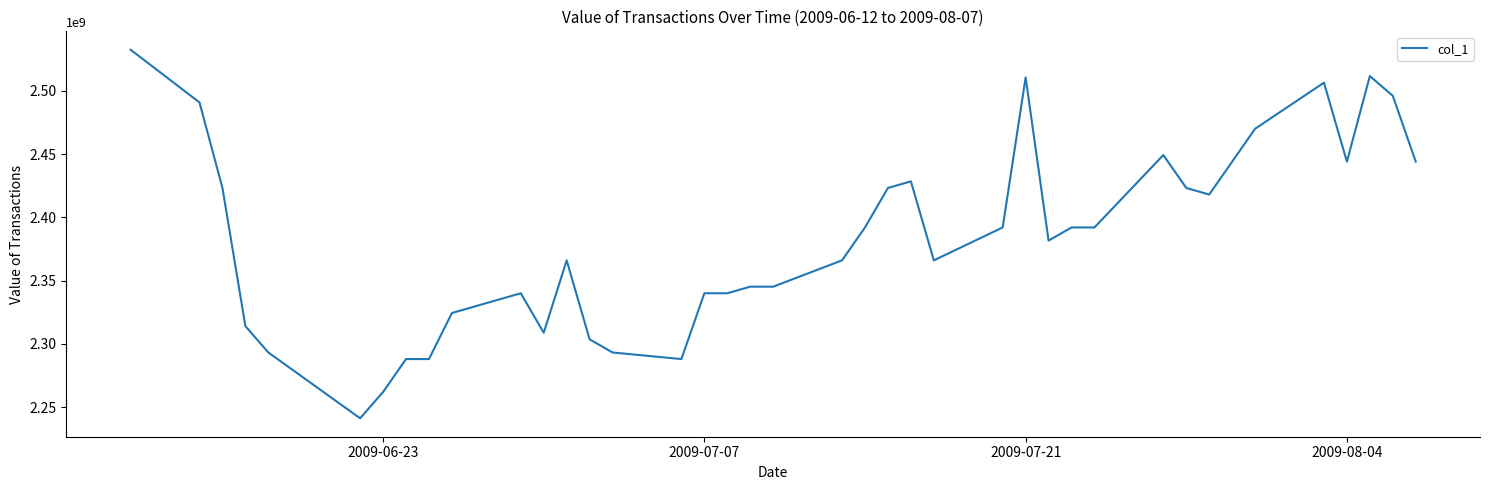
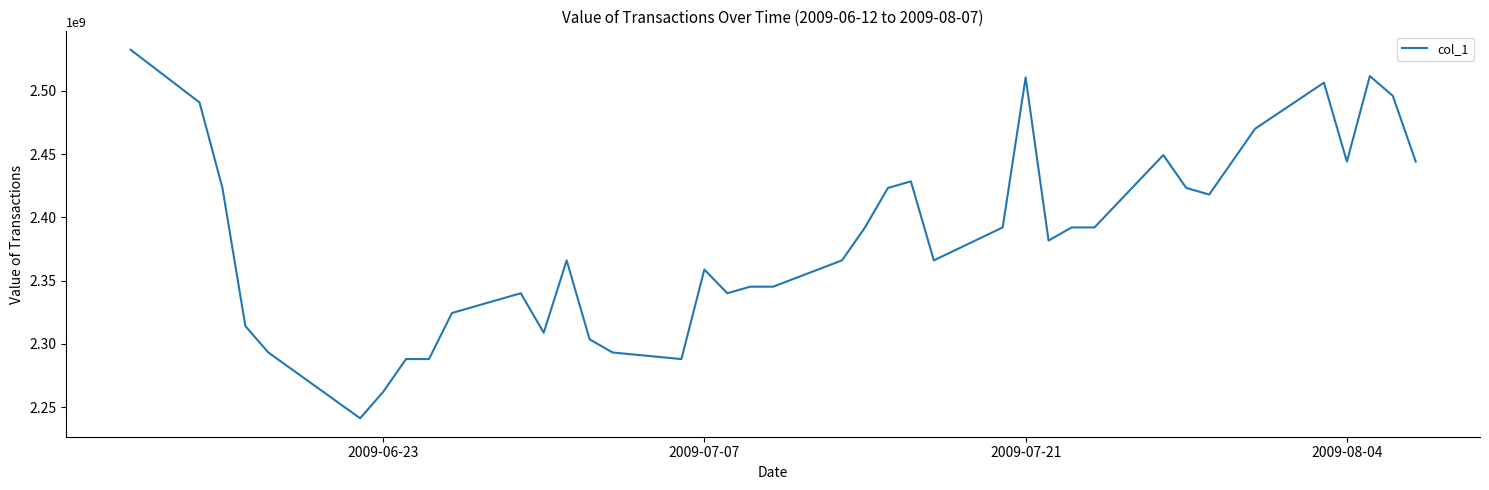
2009-07-07: 2340000000 -> 2359000000
